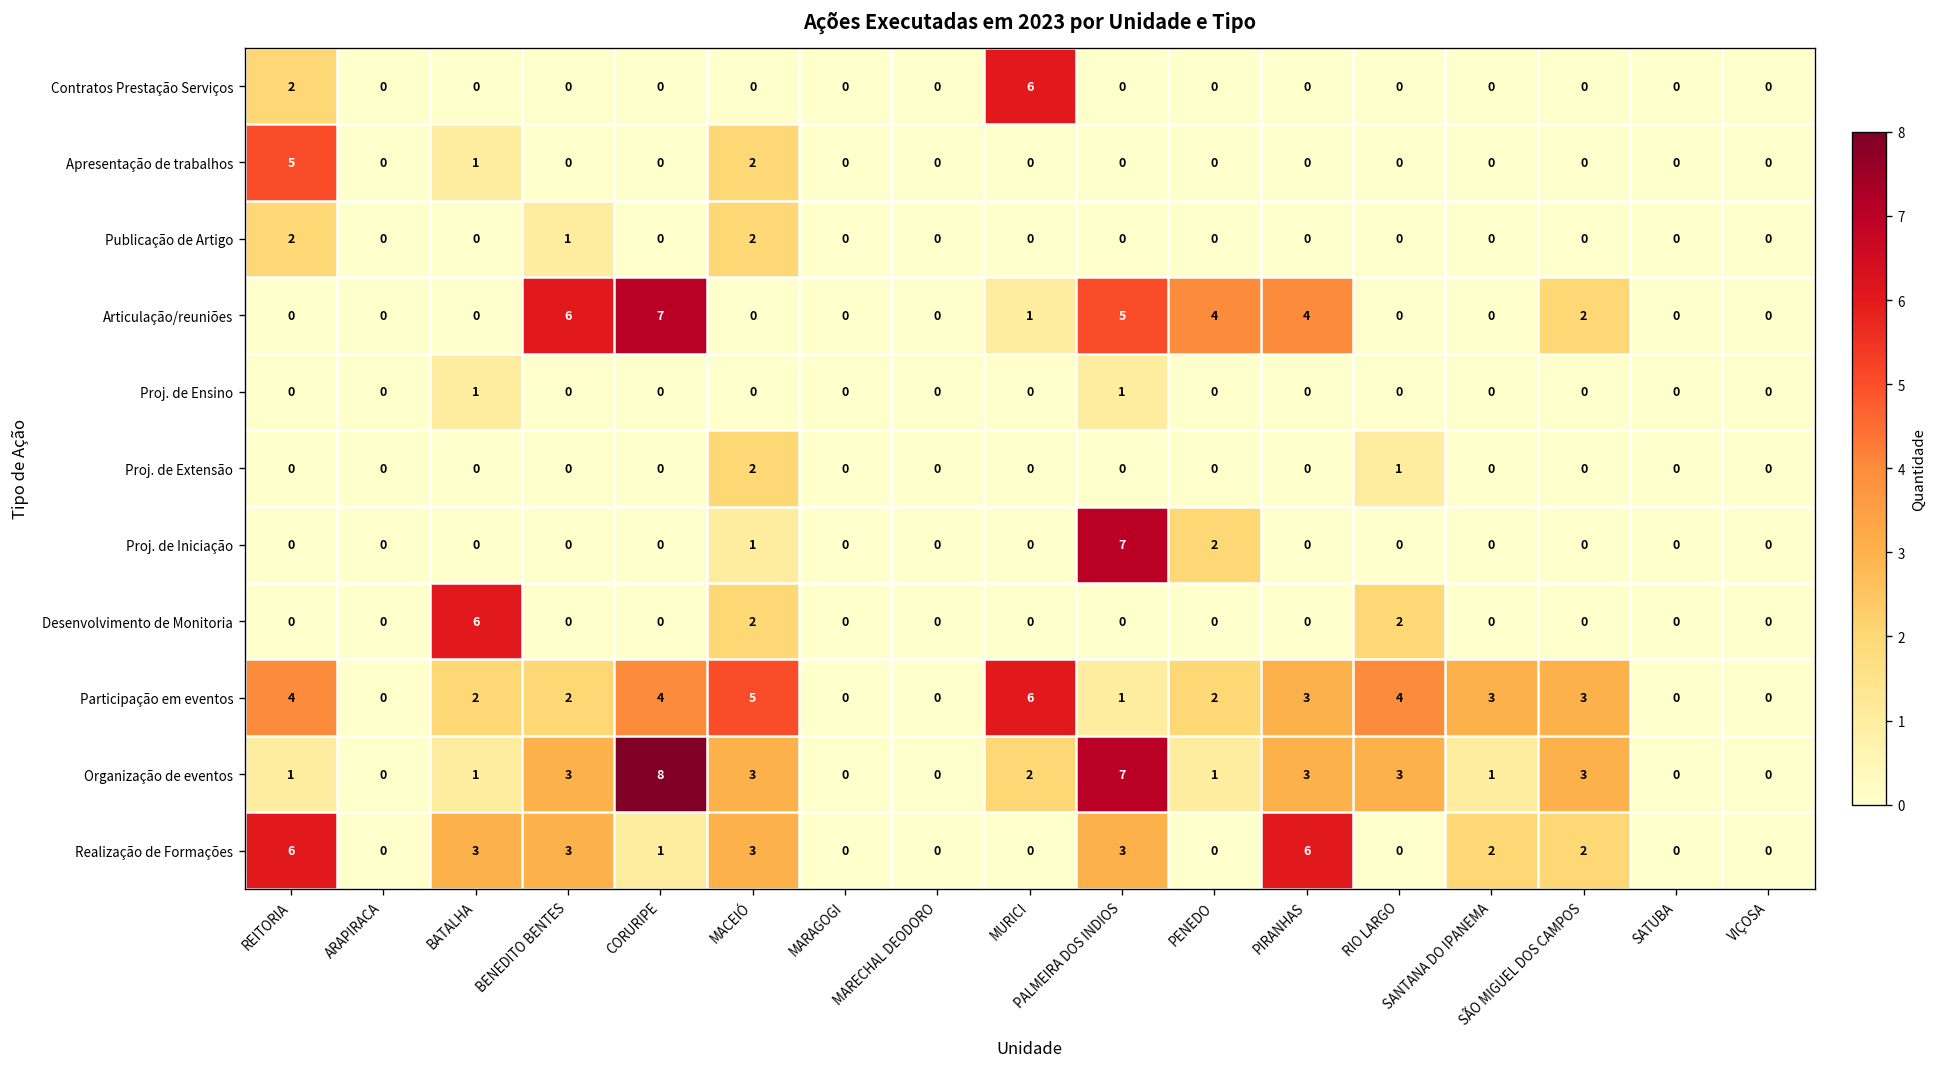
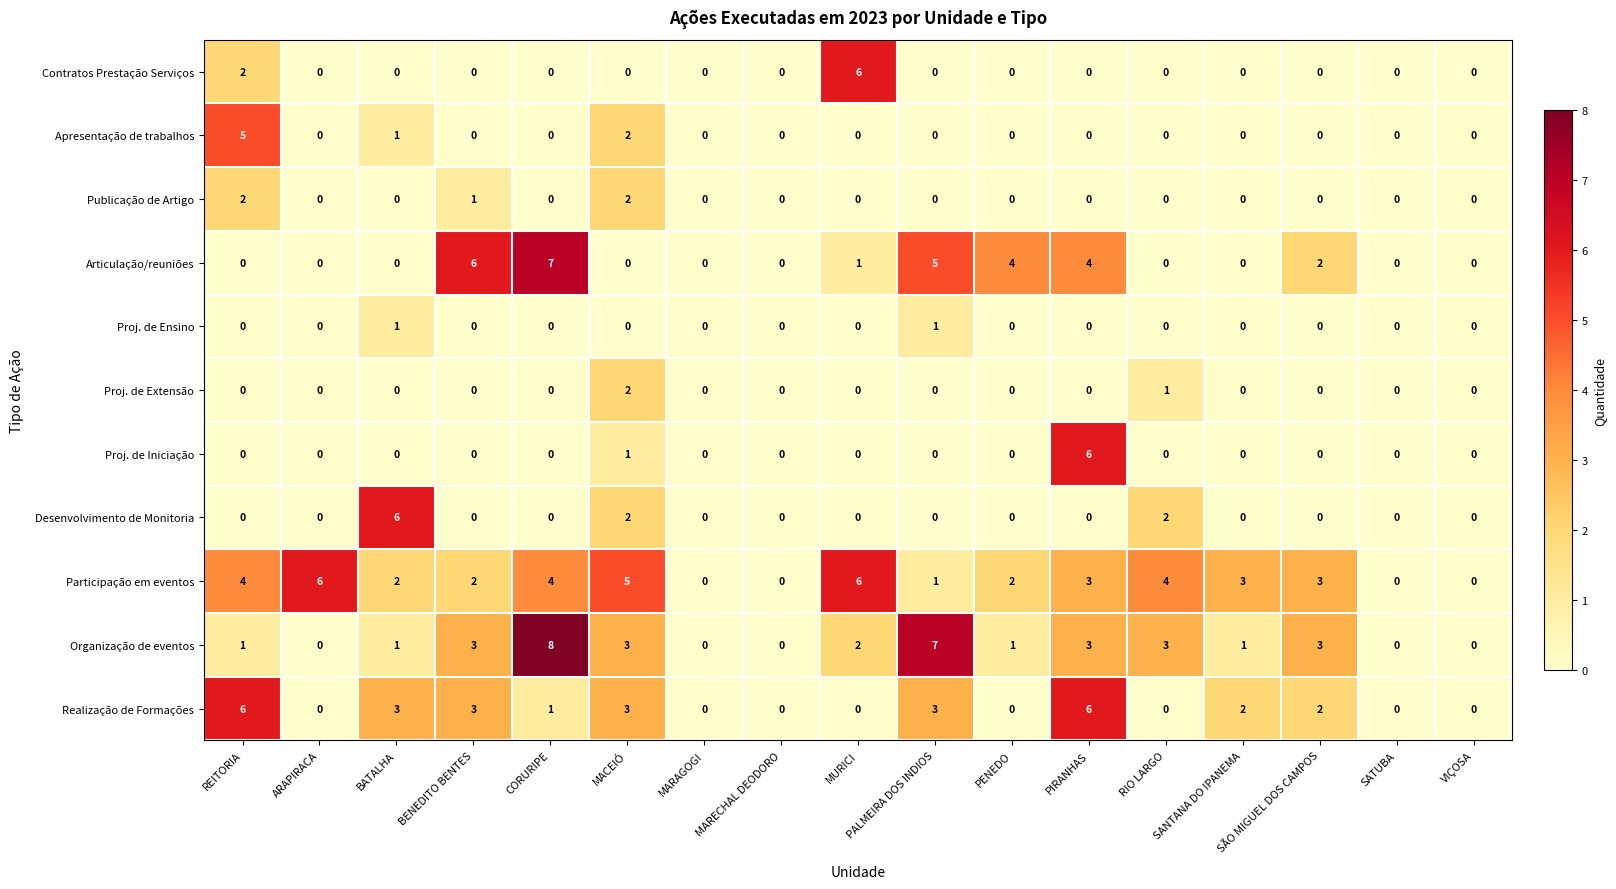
Proj. de Iniciação, PALMEIRA DOS INDIOS: 7 -> 0
Proj. de Iniciação, PENEDO: 2 -> 0
Proj. de Iniciação, PIRANHAS: 0 -> 6
Participação em eventos, ARAPIRACA: 0 -> 6
